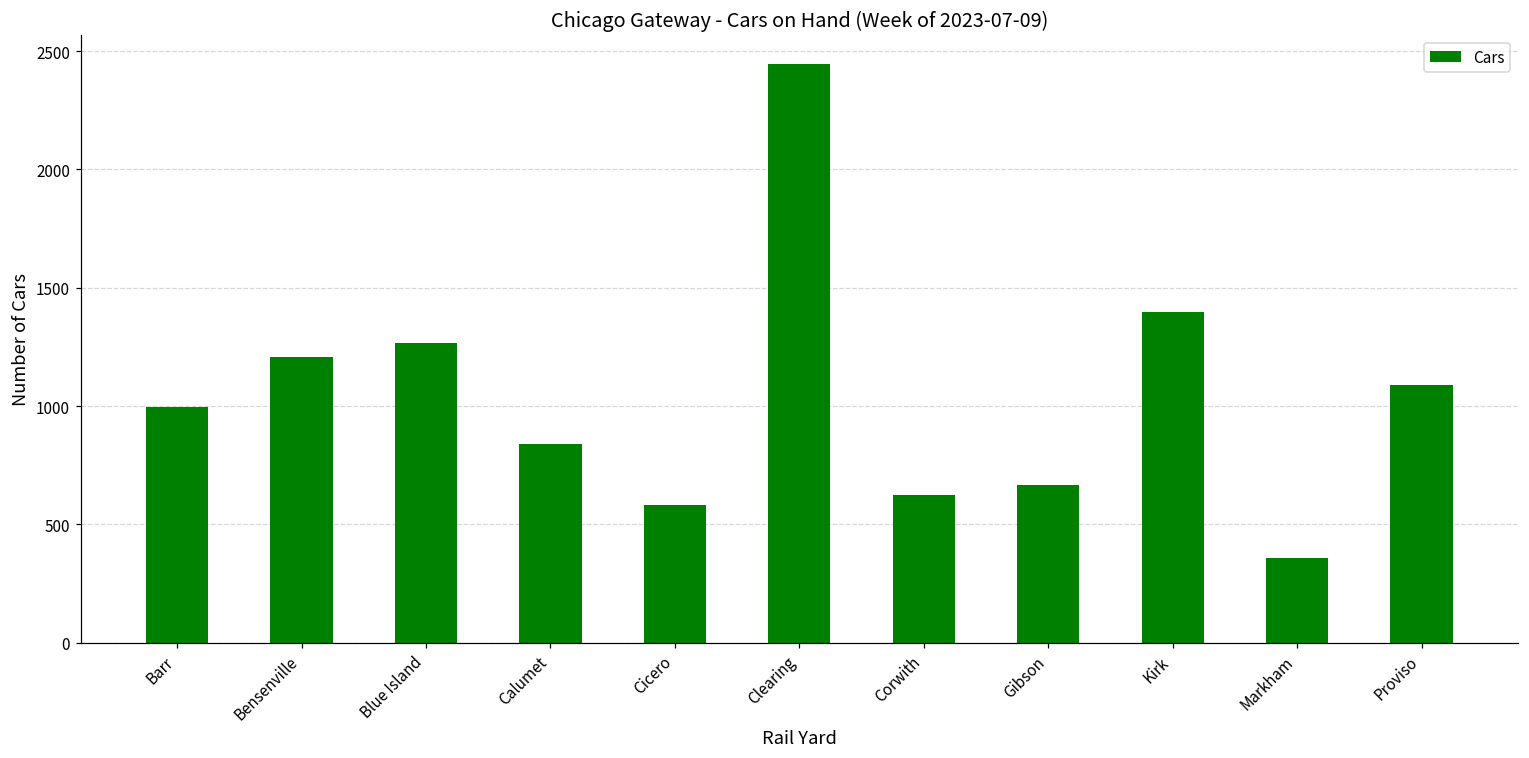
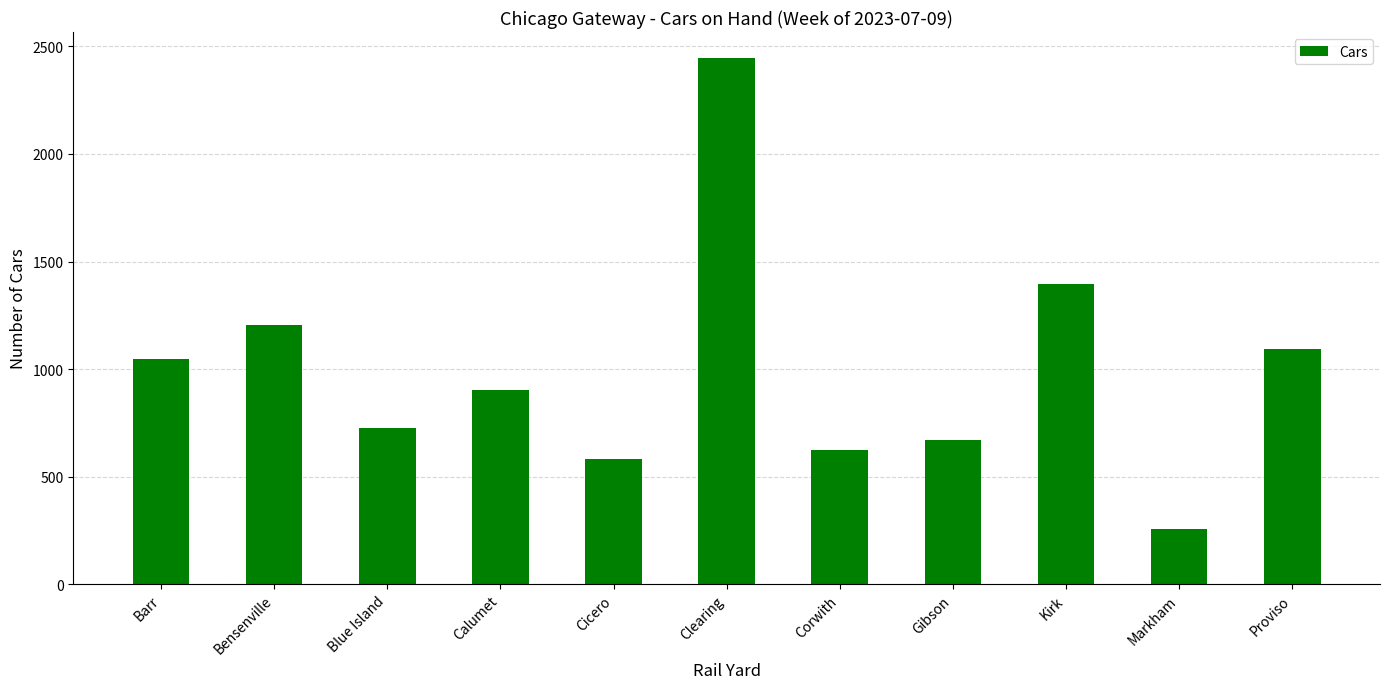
Barr: 1000 -> 1050
Blue Island: 1270 -> 730
Calumet: 840 -> 900
Markham: 360 -> 260
